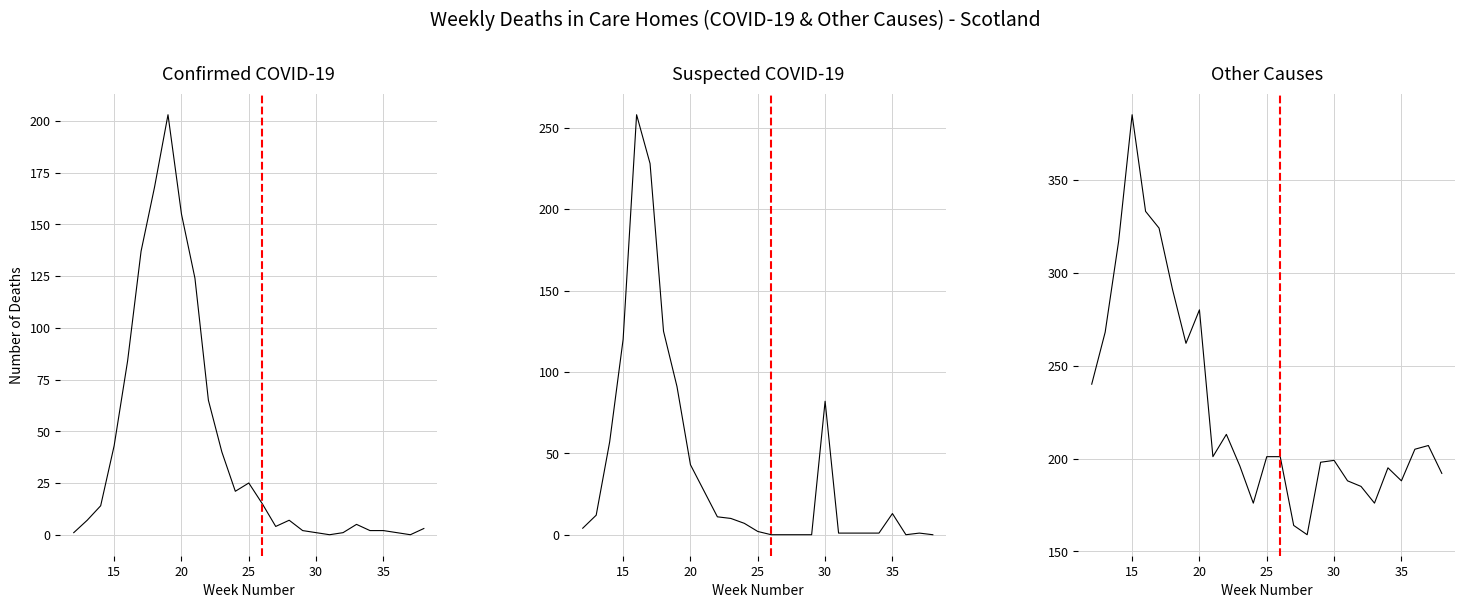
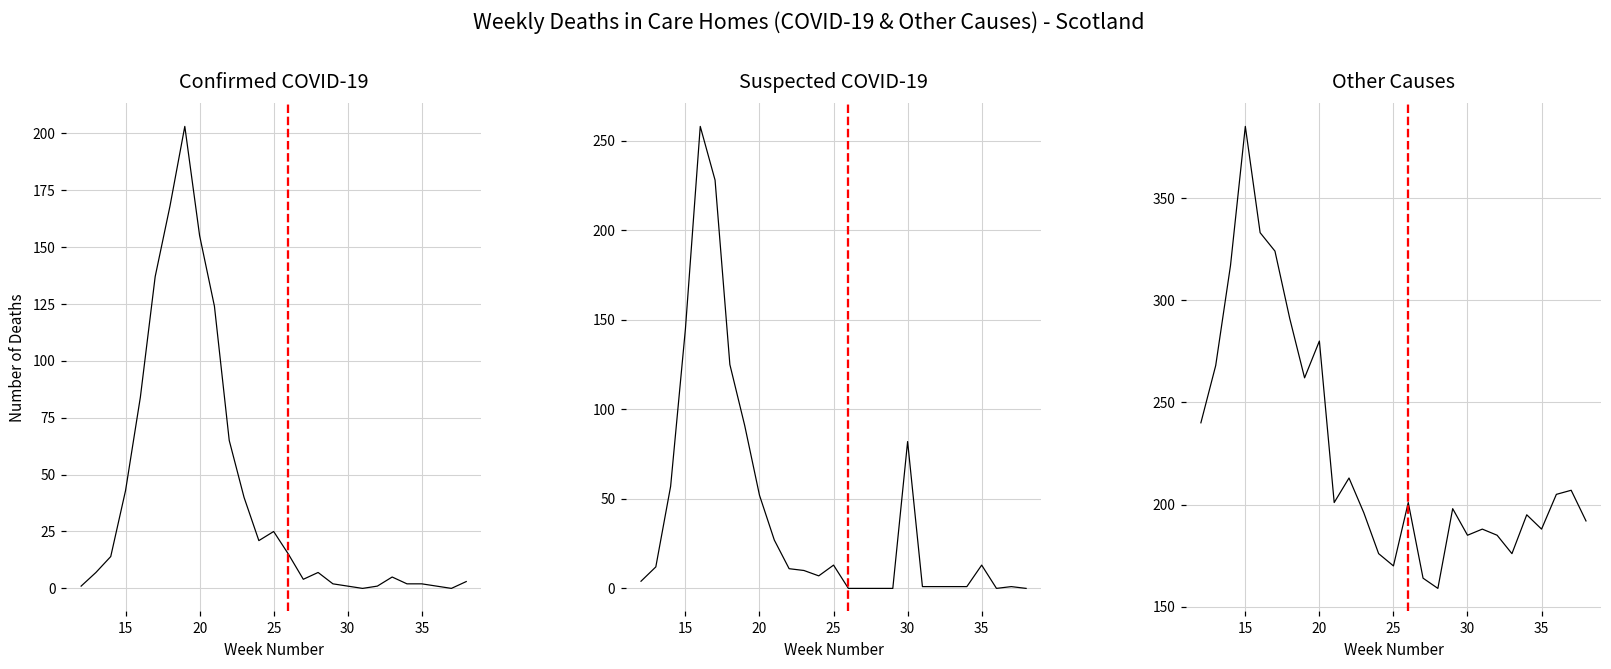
Suspected COVID-19, 15: 120 -> 145
Suspected COVID-19, 20: 43 -> 52
Suspected COVID-19, 25: 2 -> 13
Other Causes, 25: 201 -> 170
Other Causes, 30: 199 -> 185
